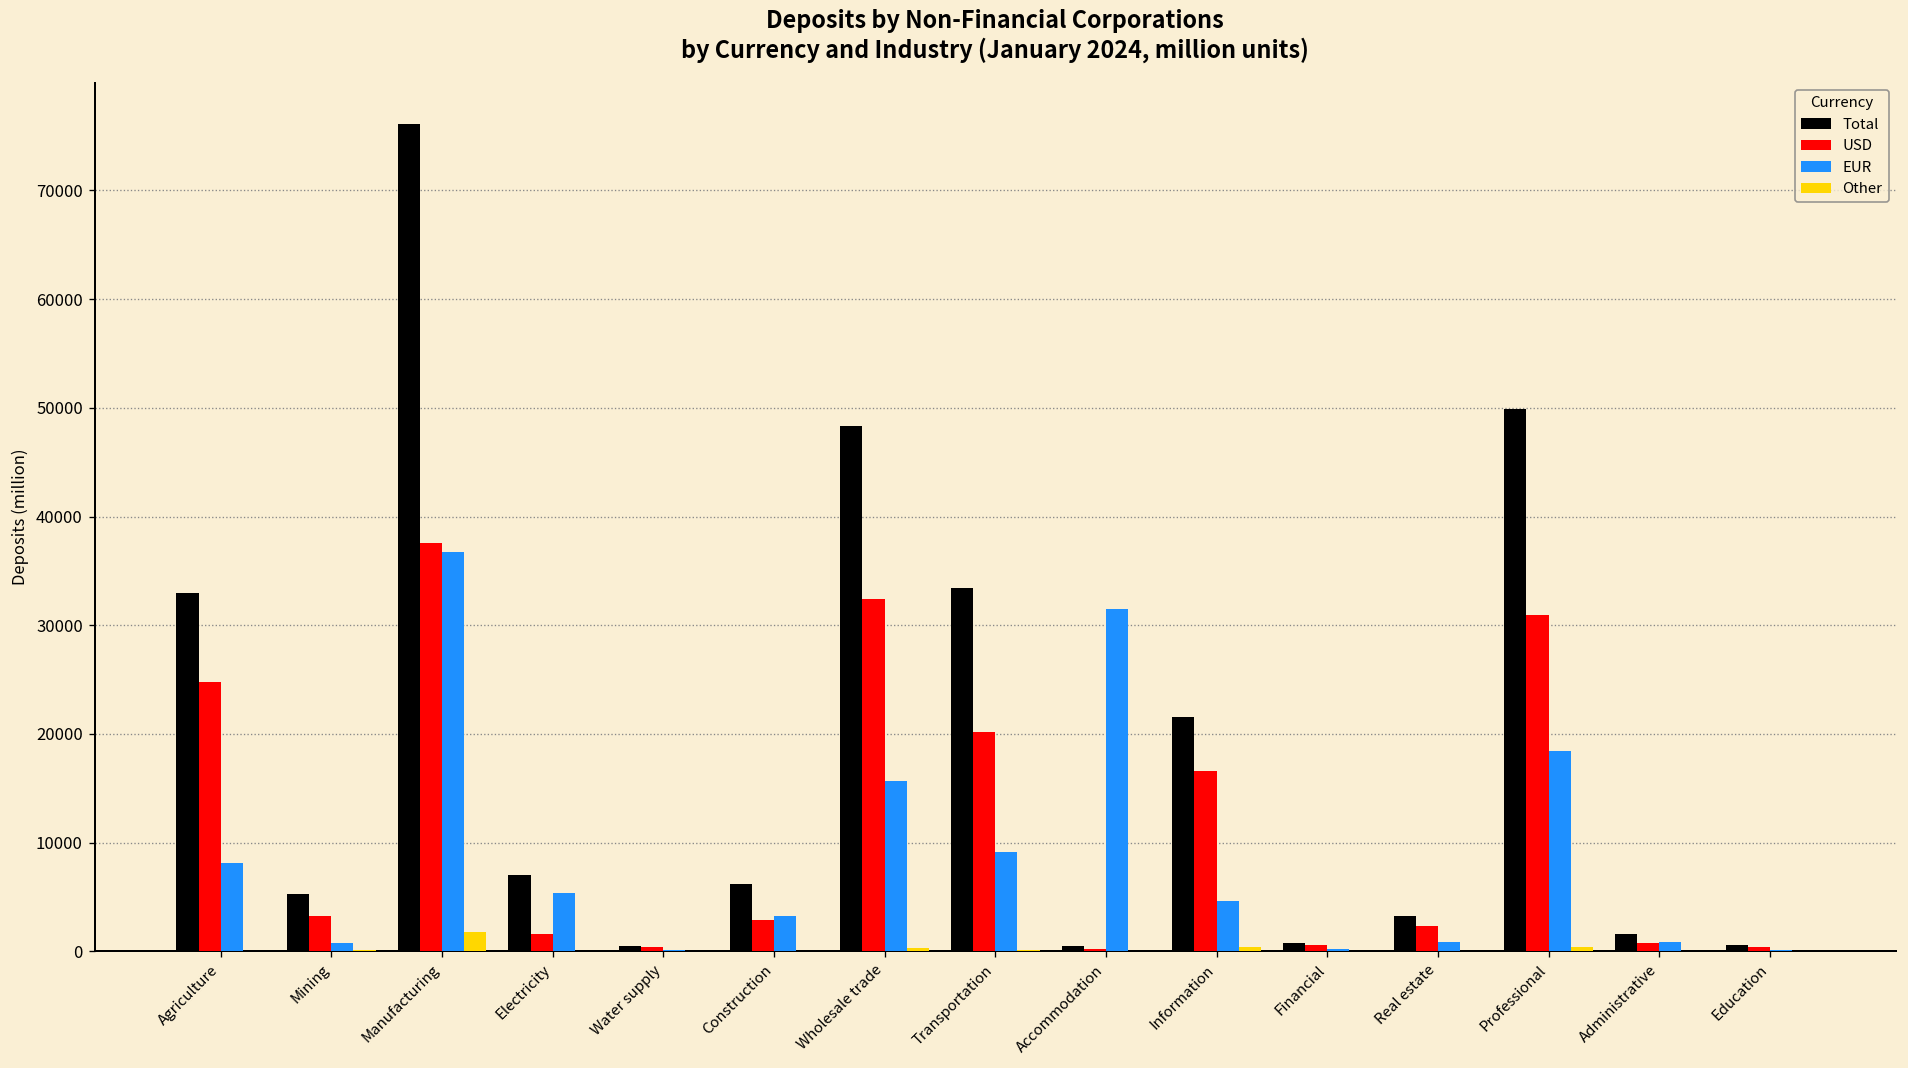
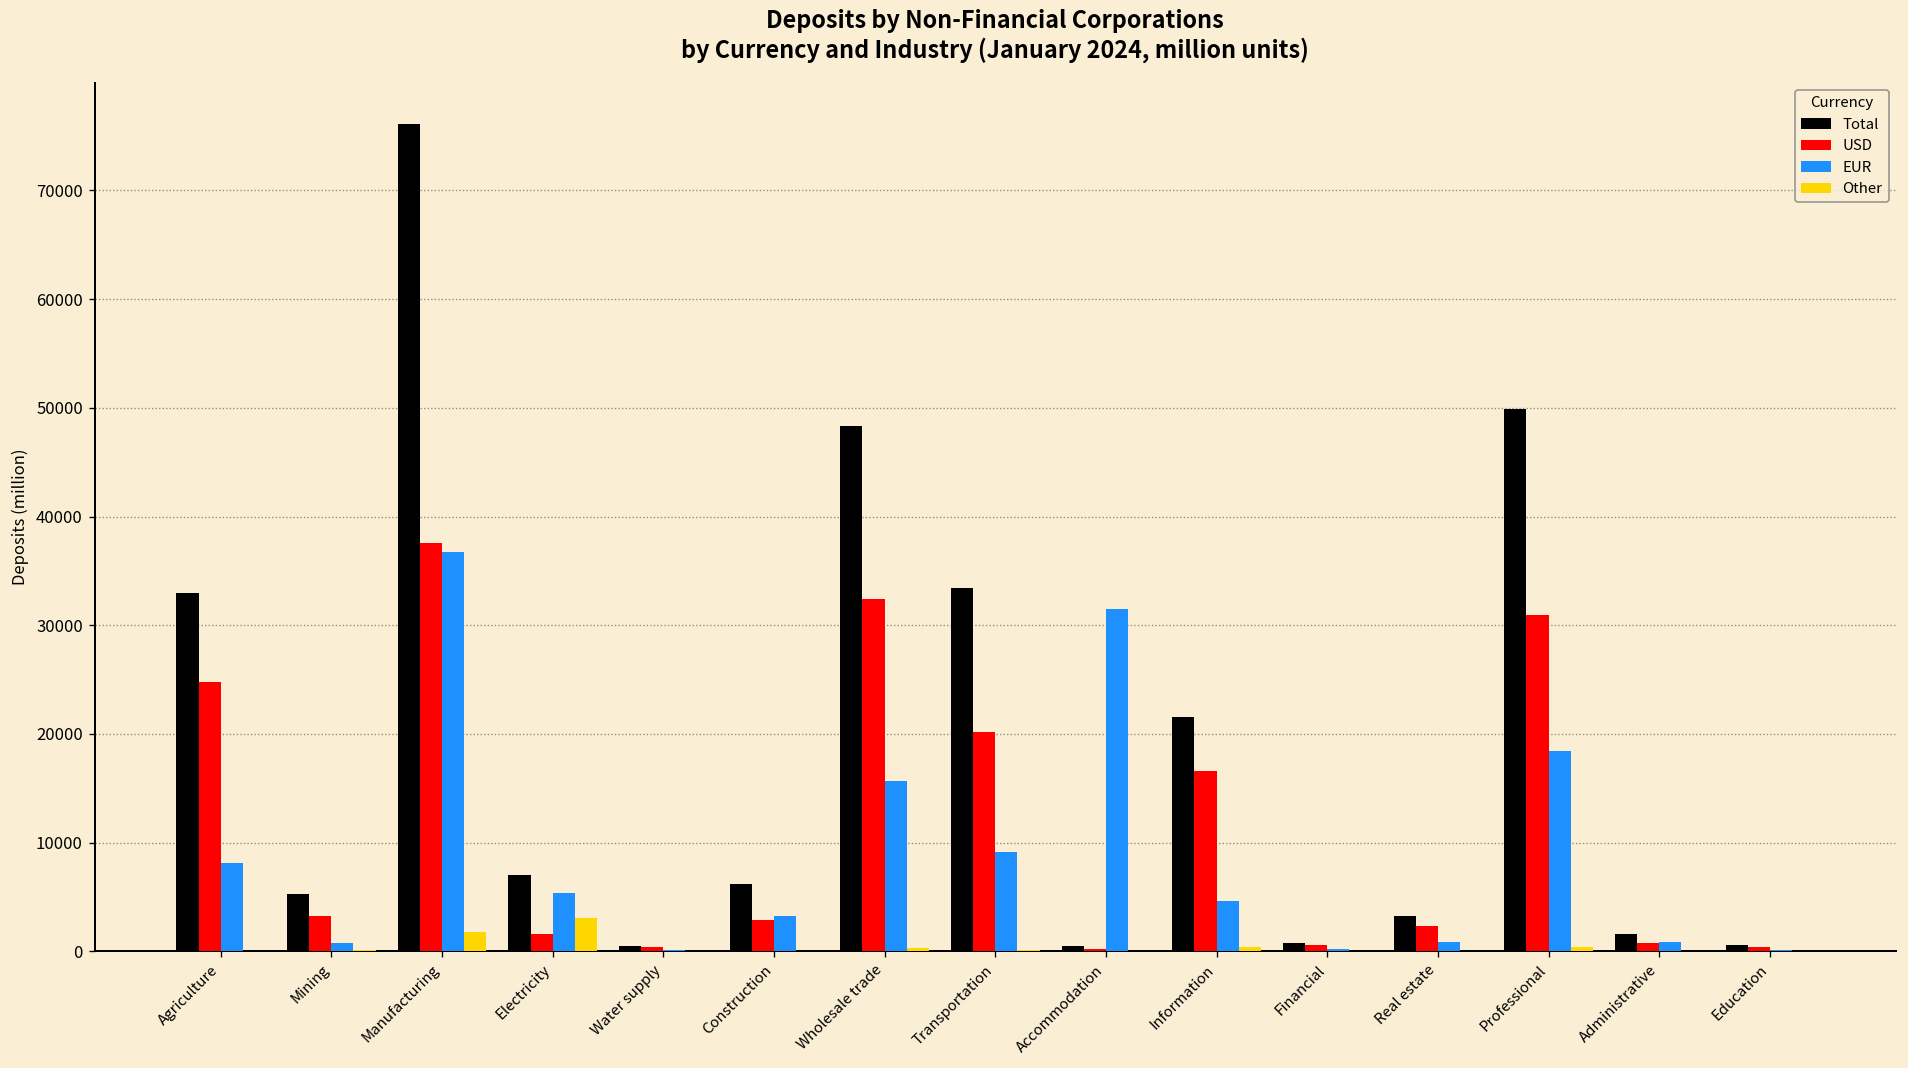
Other, Electricity: 0 -> 3000
